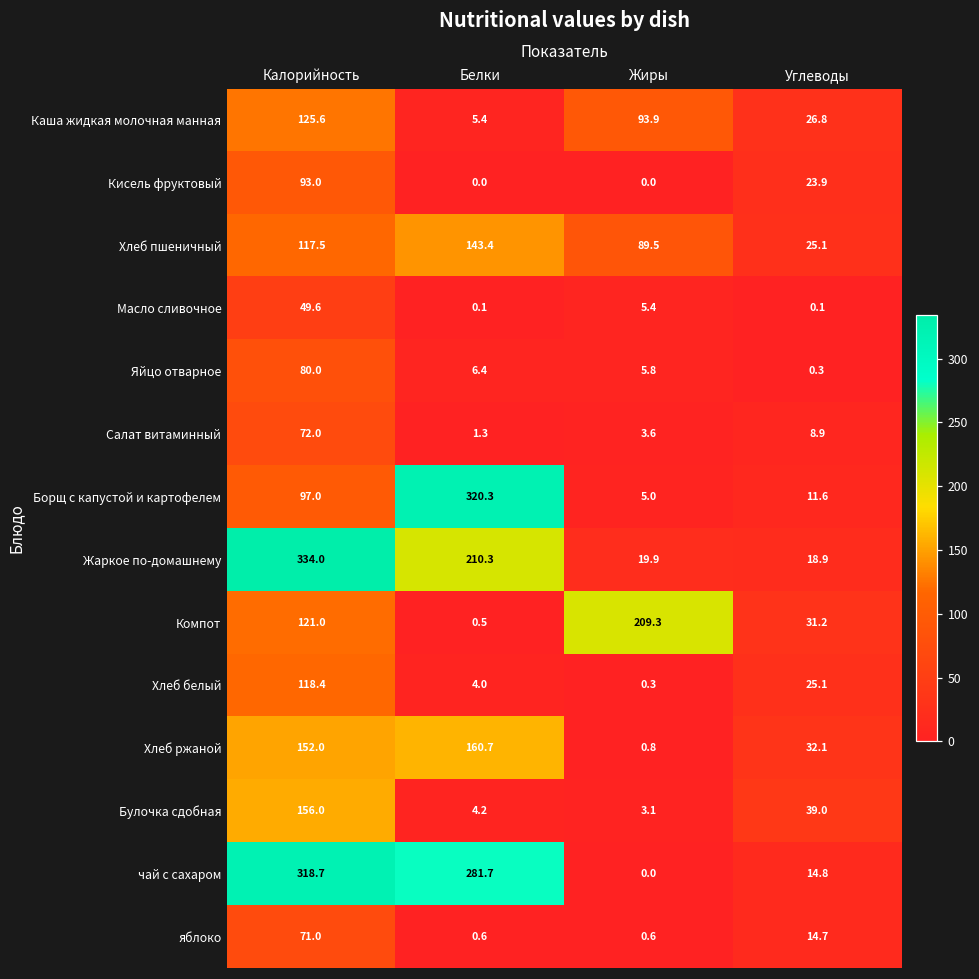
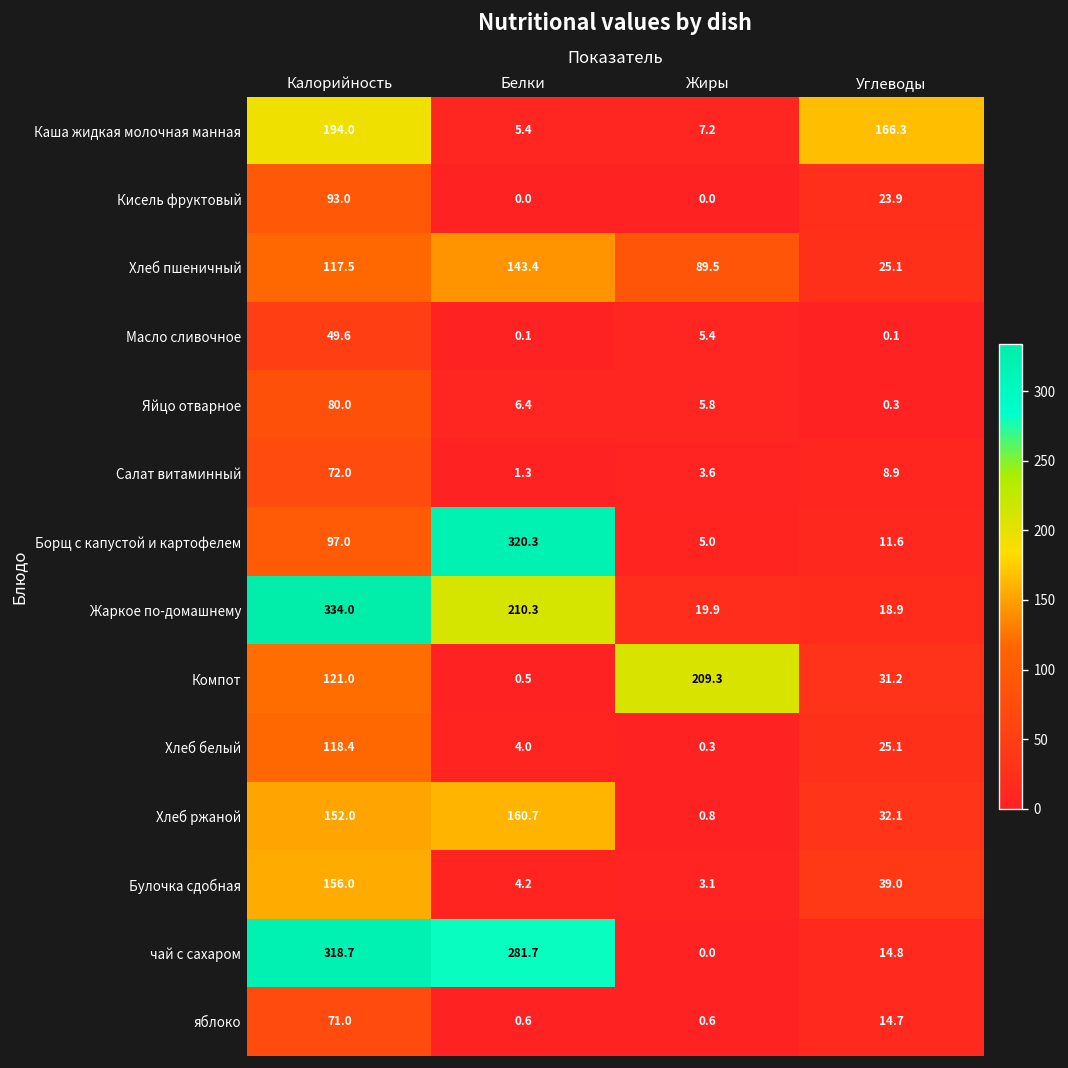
Каша жидкая молочная манная, Калорийность: 125.6 -> 194.0
Каша жидкая молочная манная, Жиры: 93.9 -> 7.2
Каша жидкая молочная манная, Углеводы: 26.8 -> 166.3
